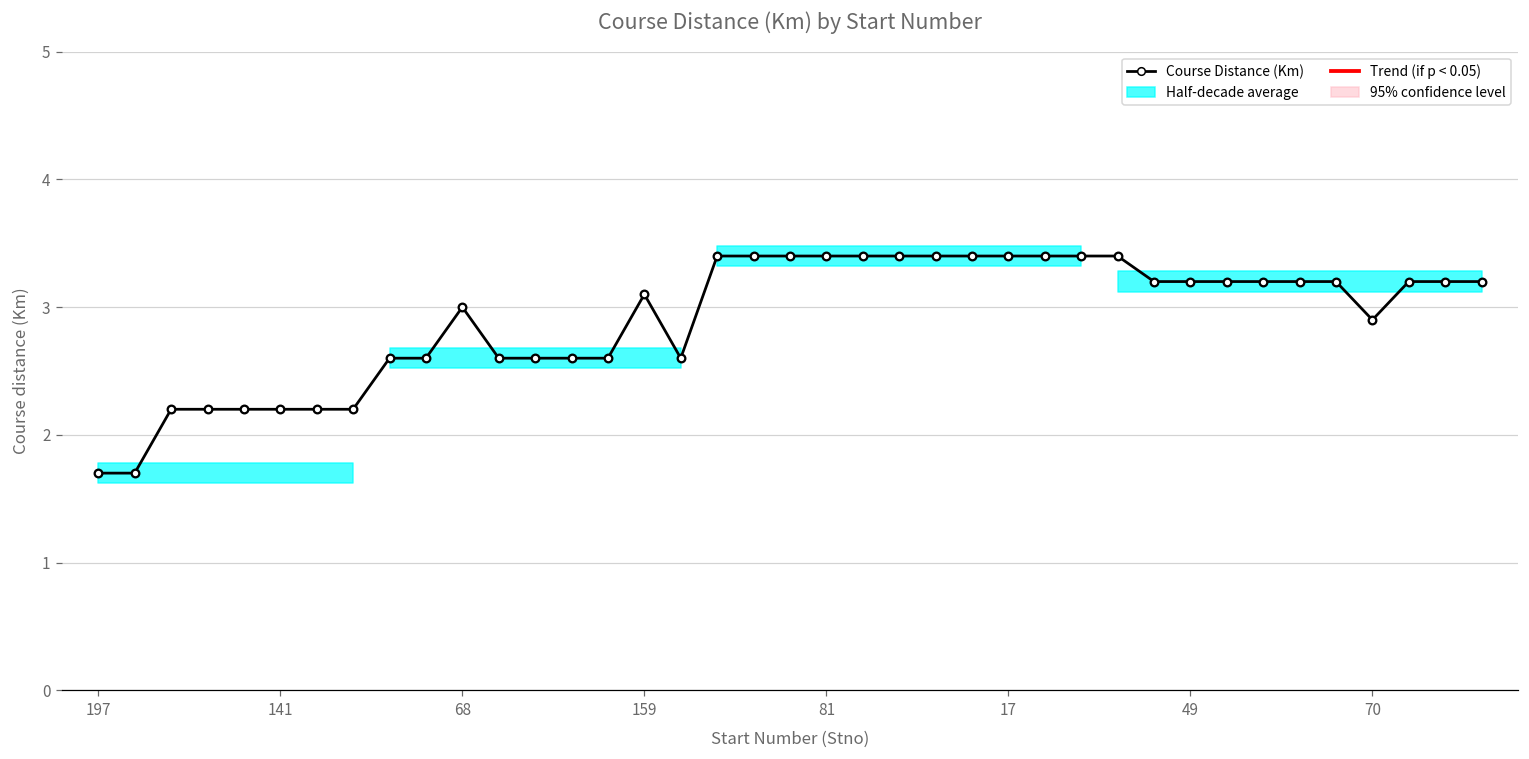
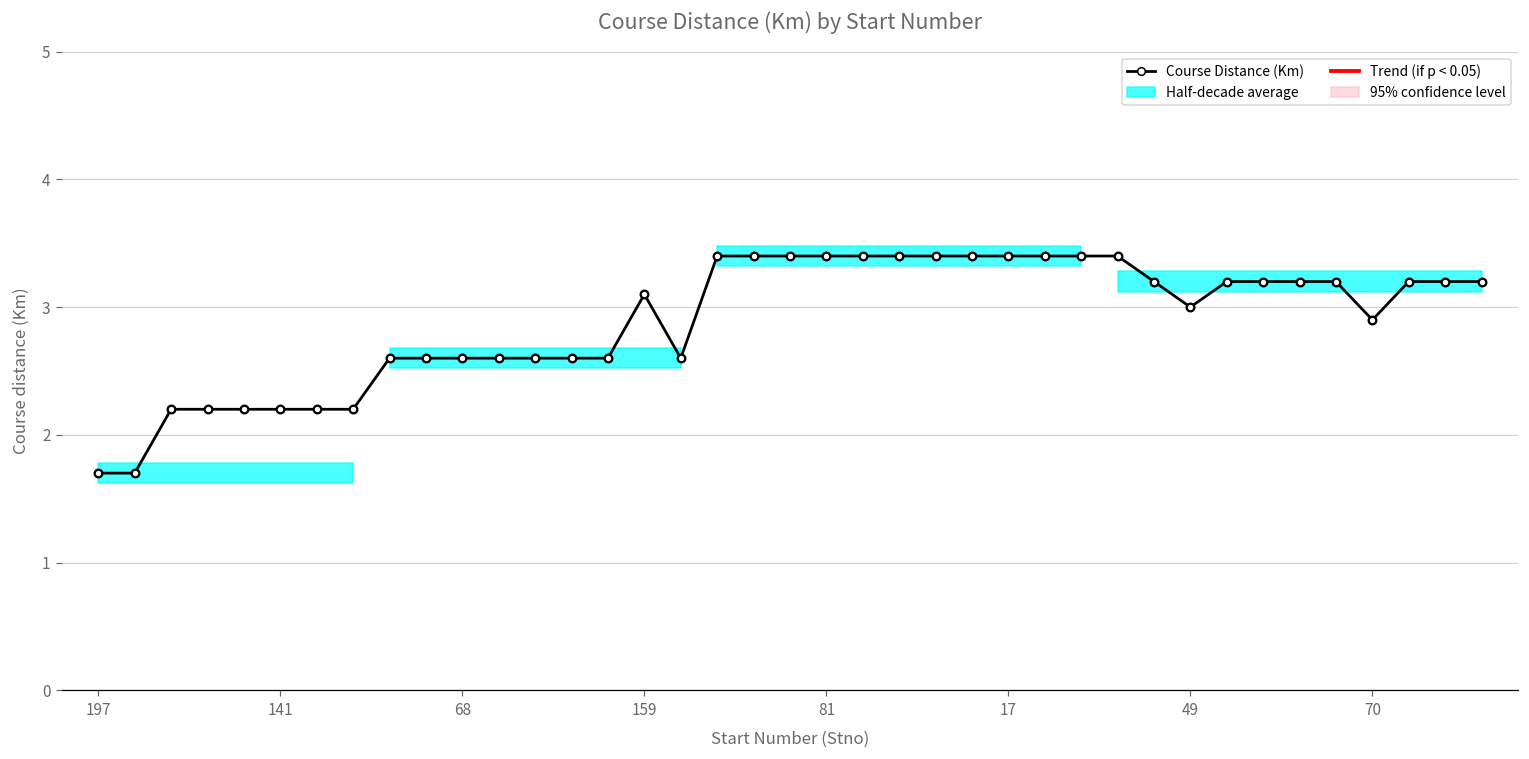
Course Distance (Km), 68: 3.0 -> 2.6
Course Distance (Km), 49: 3.2 -> 3.0
